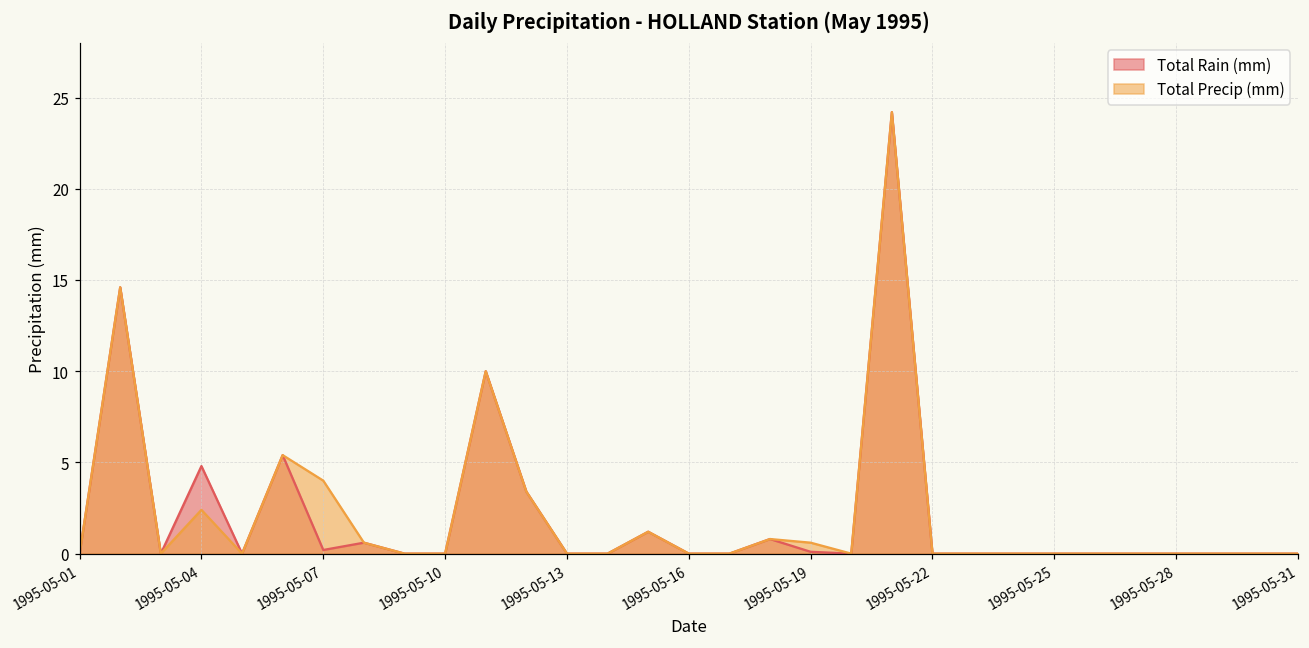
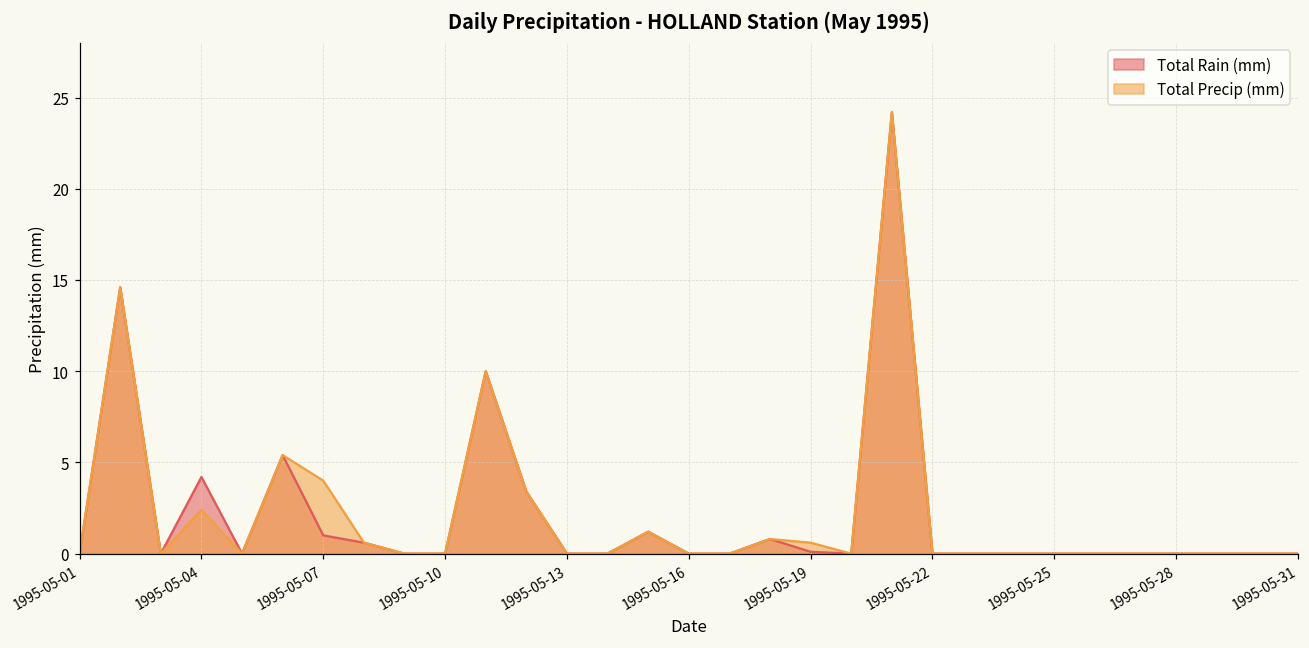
Total Rain (mm), 1995-05-04: 4.8 -> 4.2
Total Rain (mm), 1995-05-07: 0.2 -> 1.0
